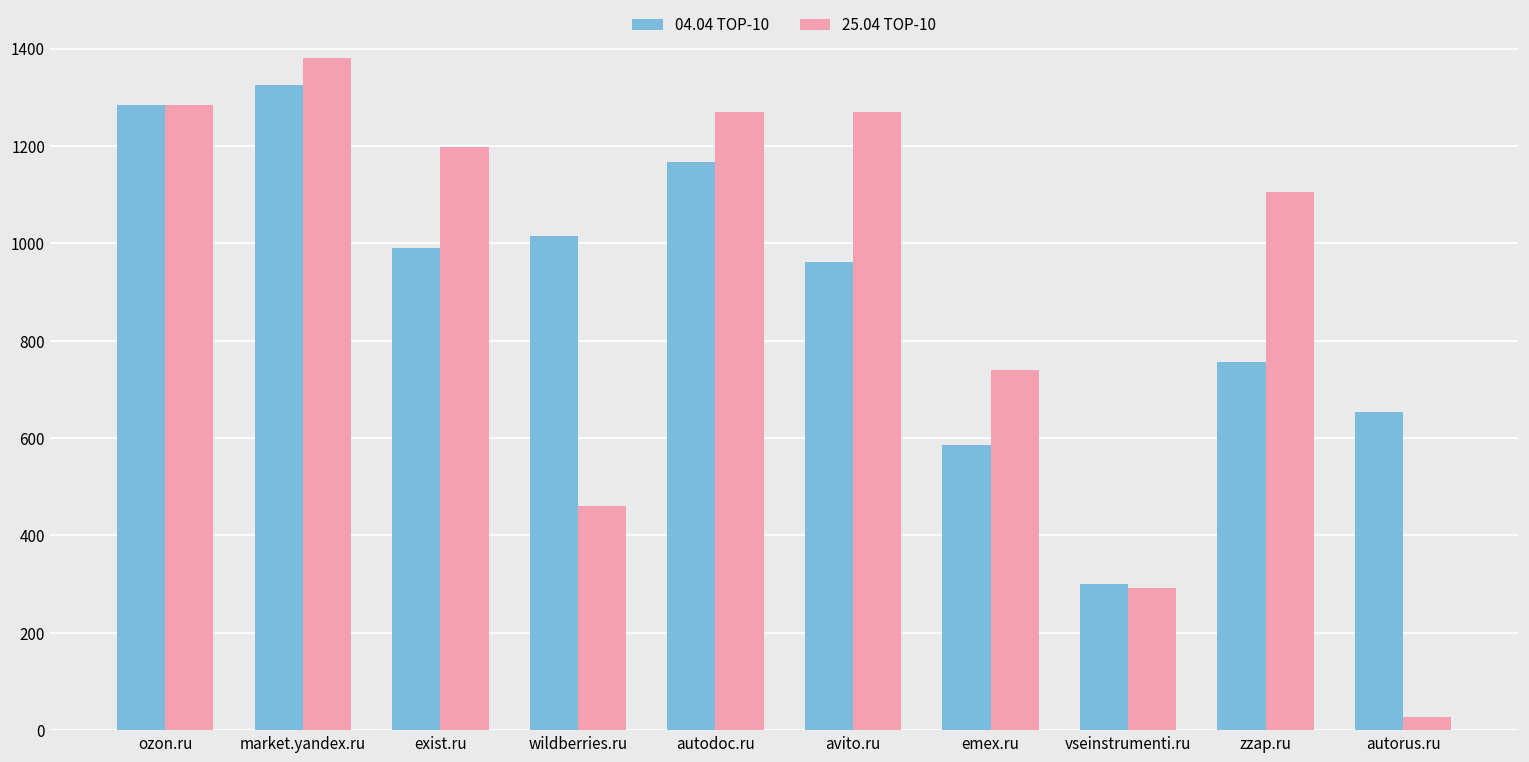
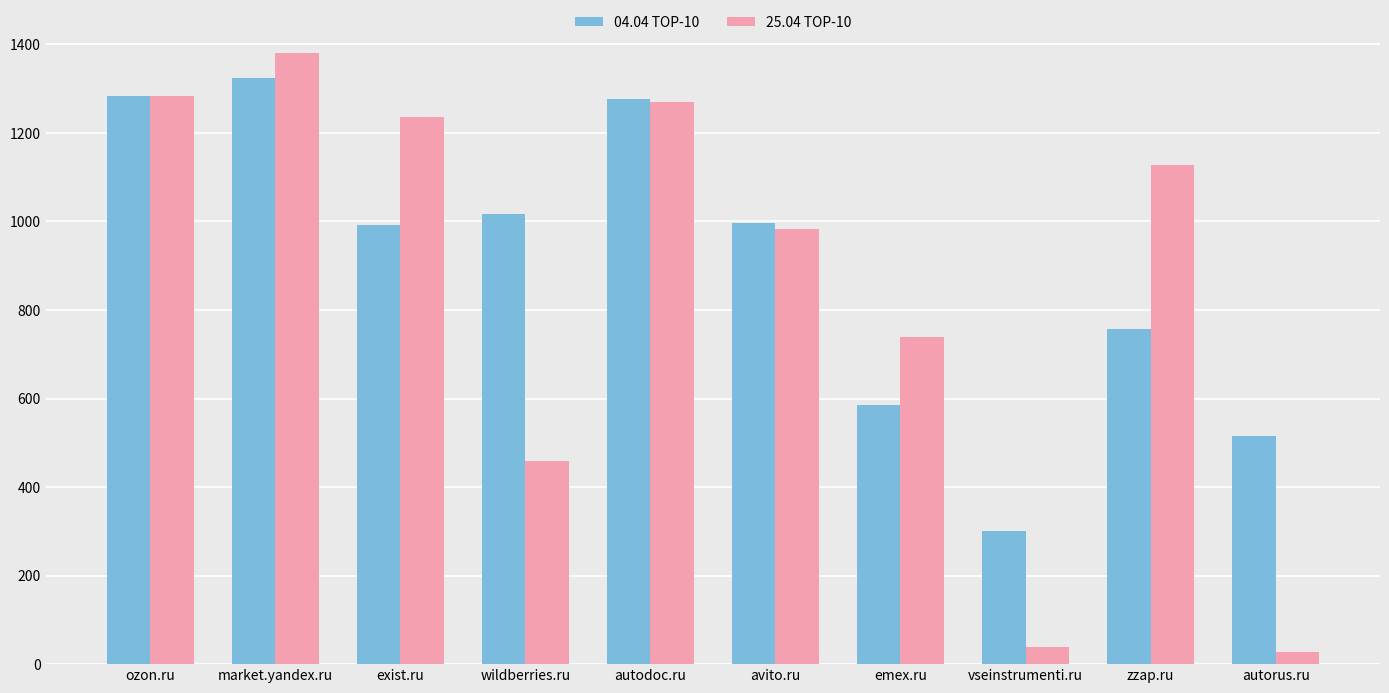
25.04 TOP-10, exist.ru: 1200 -> 1240
04.04 TOP-10, autodoc.ru: 1170 -> 1280
04.04 TOP-10, avito.ru: 960 -> 1000
25.04 TOP-10, avito.ru: 1270 -> 980
25.04 TOP-10, vseinstrumenti.ru: 290 -> 40
25.04 TOP-10, zzap.ru: 1110 -> 1130
04.04 TOP-10, autorus.ru: 650 -> 520
